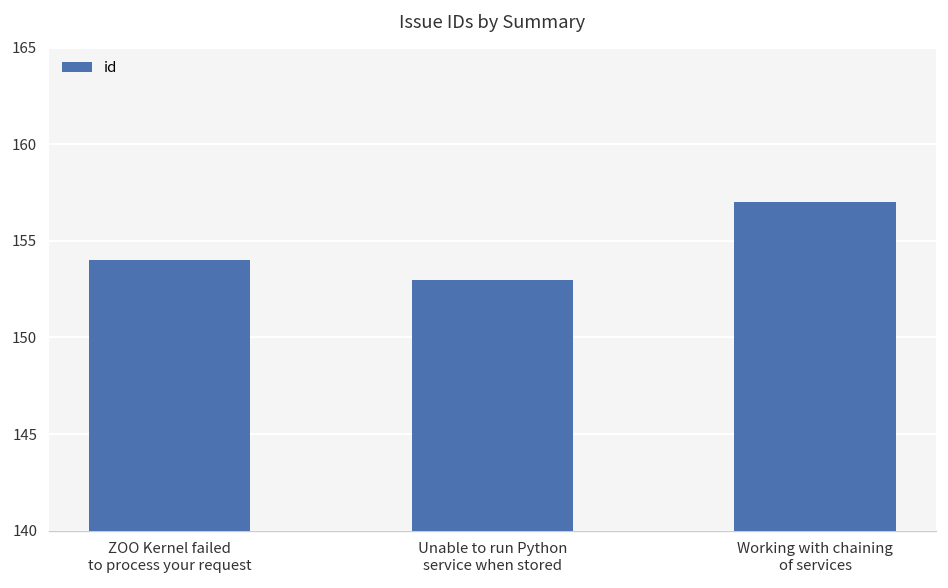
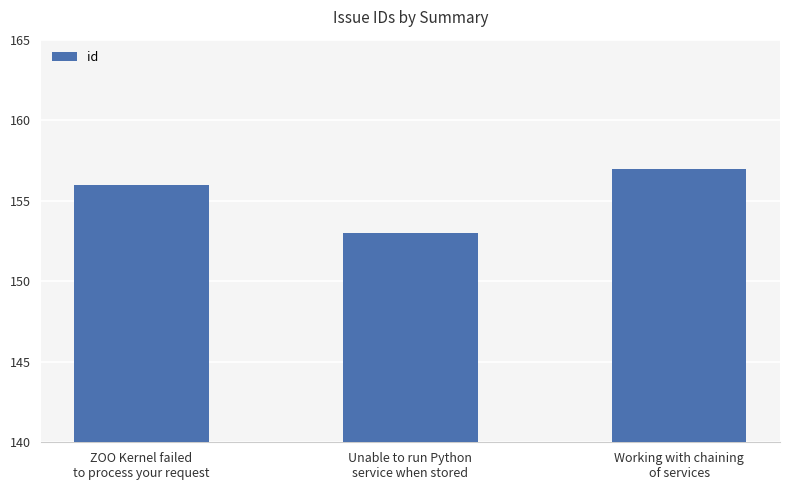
ZOO Kernel failed to process your request: 154 -> 156
